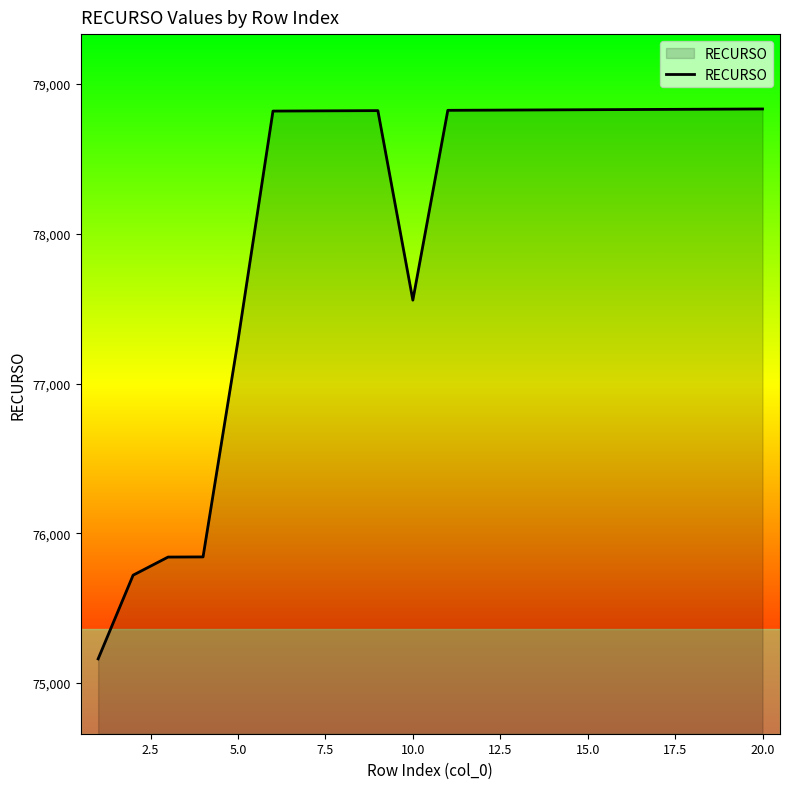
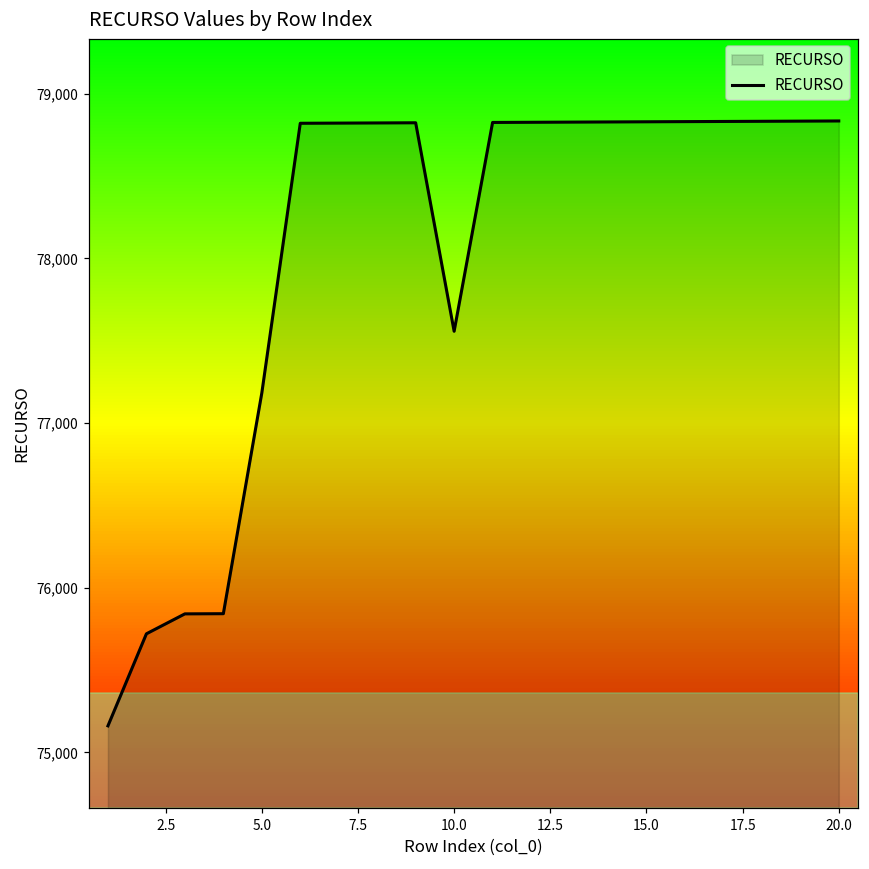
5.0: 77,290 -> 77,180
